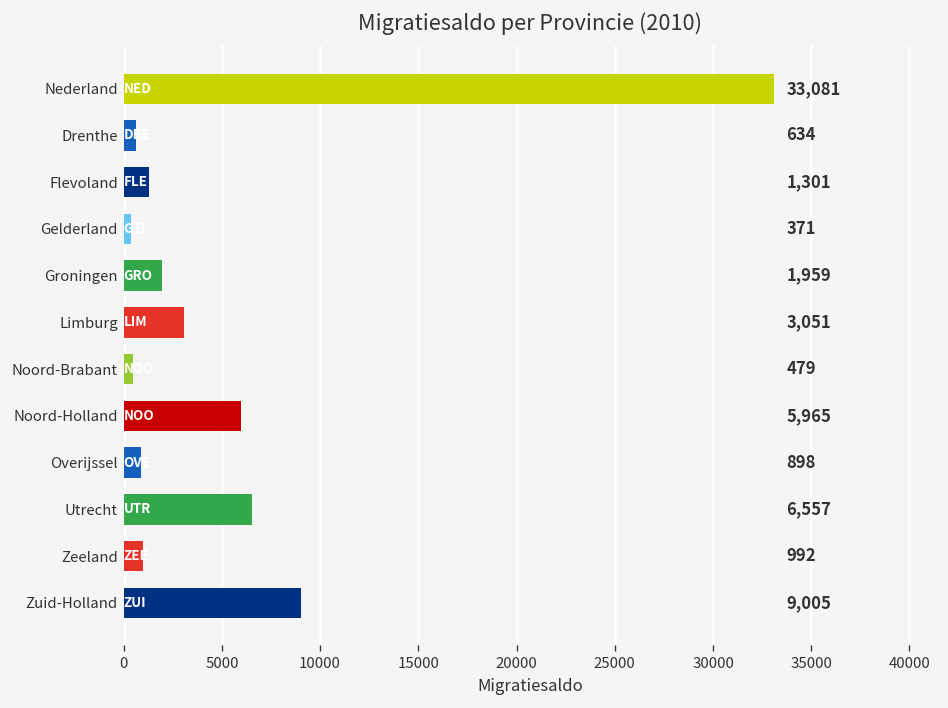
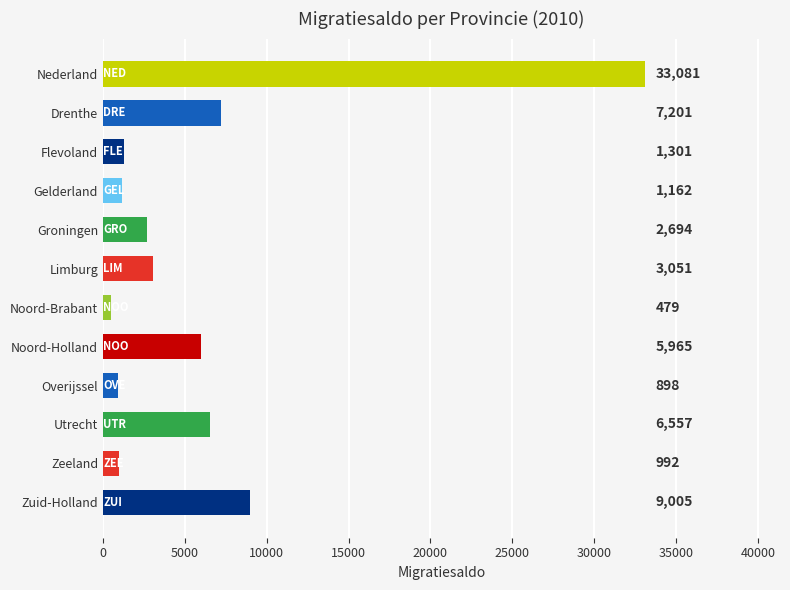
Drenthe: 634 -> 7,201
Gelderland: 371 -> 1,162
Groningen: 1,959 -> 2,694
